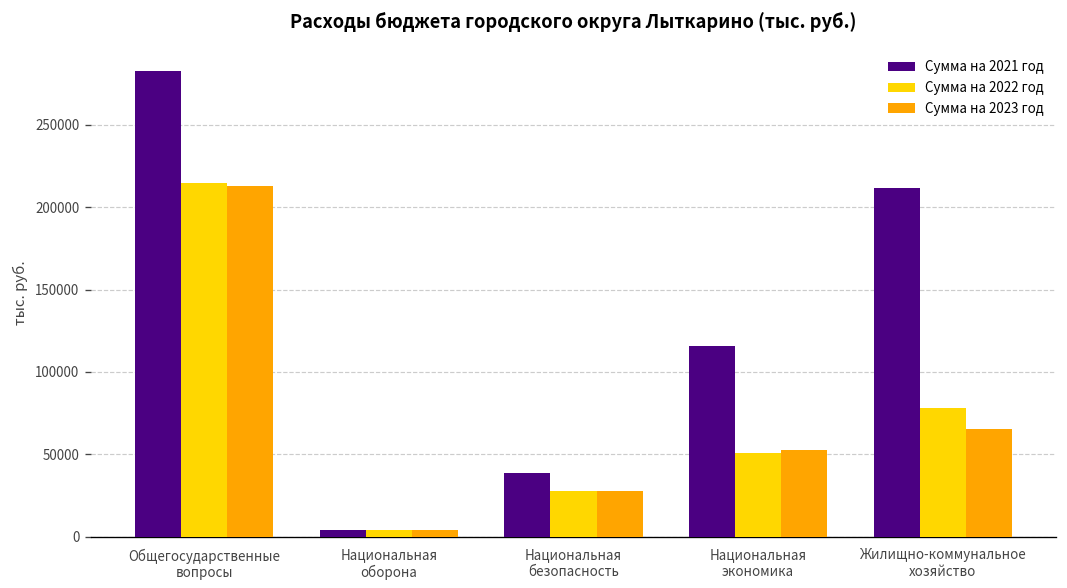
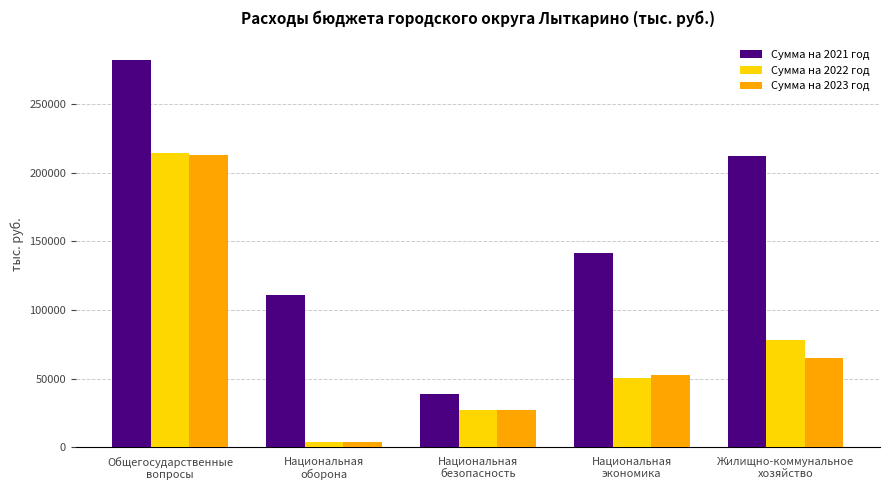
Сумма на 2021 год, Национальная оборона: 4000 -> 111000
Сумма на 2021 год, Национальная экономика: 116000 -> 141000
